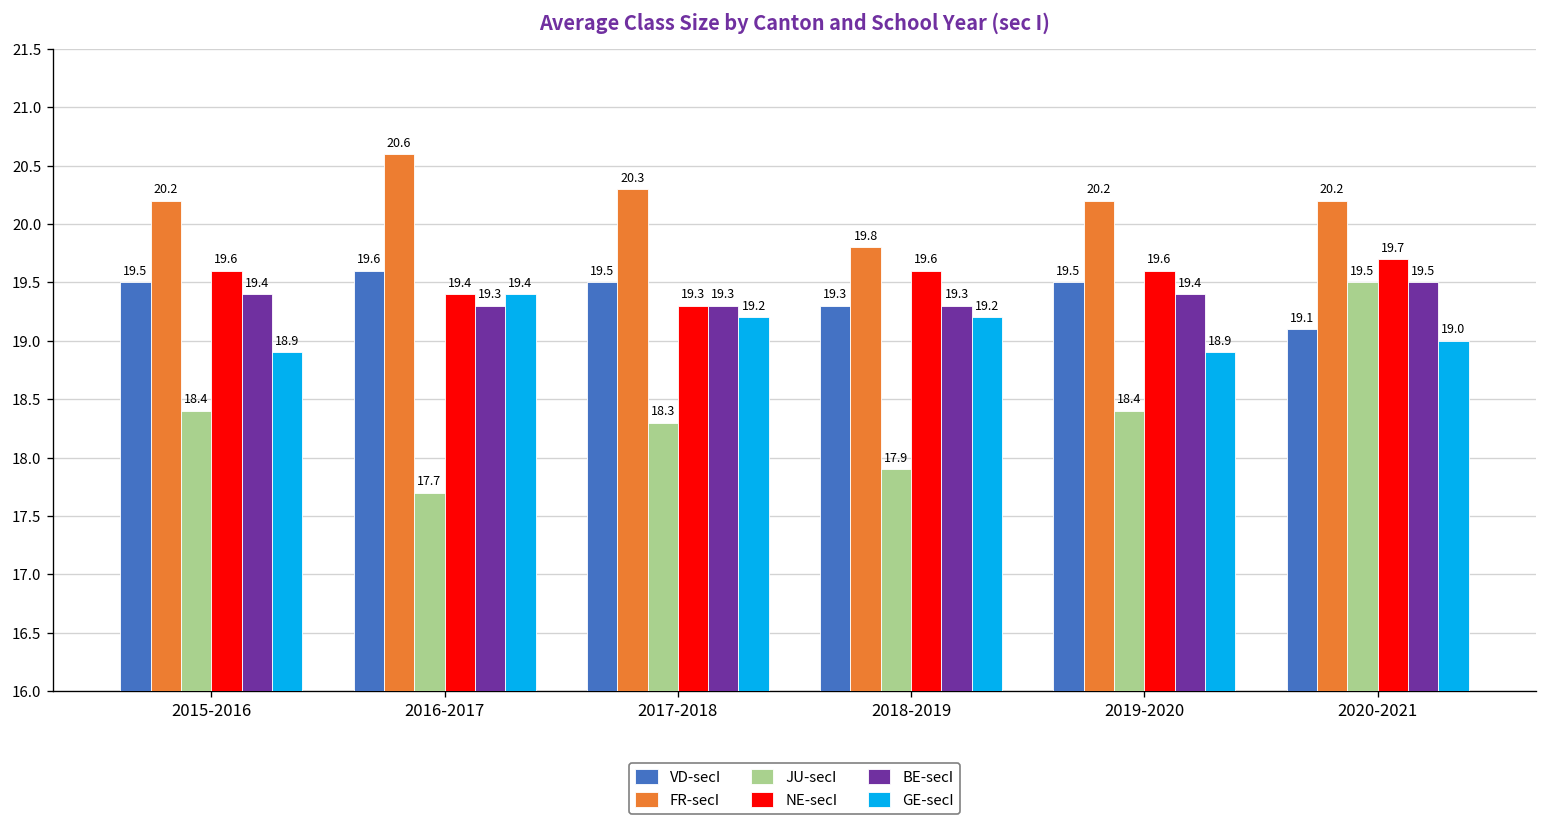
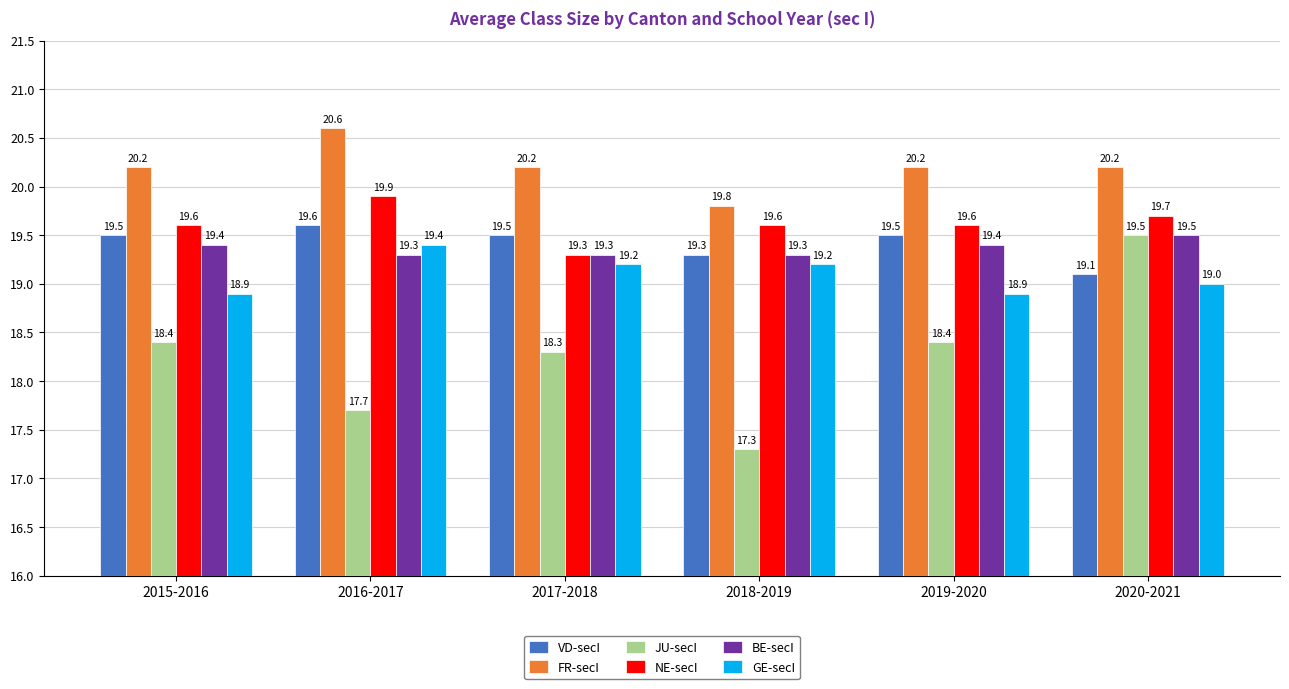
NE-secI, 2016-2017: 19.4 -> 19.9
FR-secI, 2017-2018: 20.3 -> 20.2
JU-secI, 2018-2019: 17.9 -> 17.3
